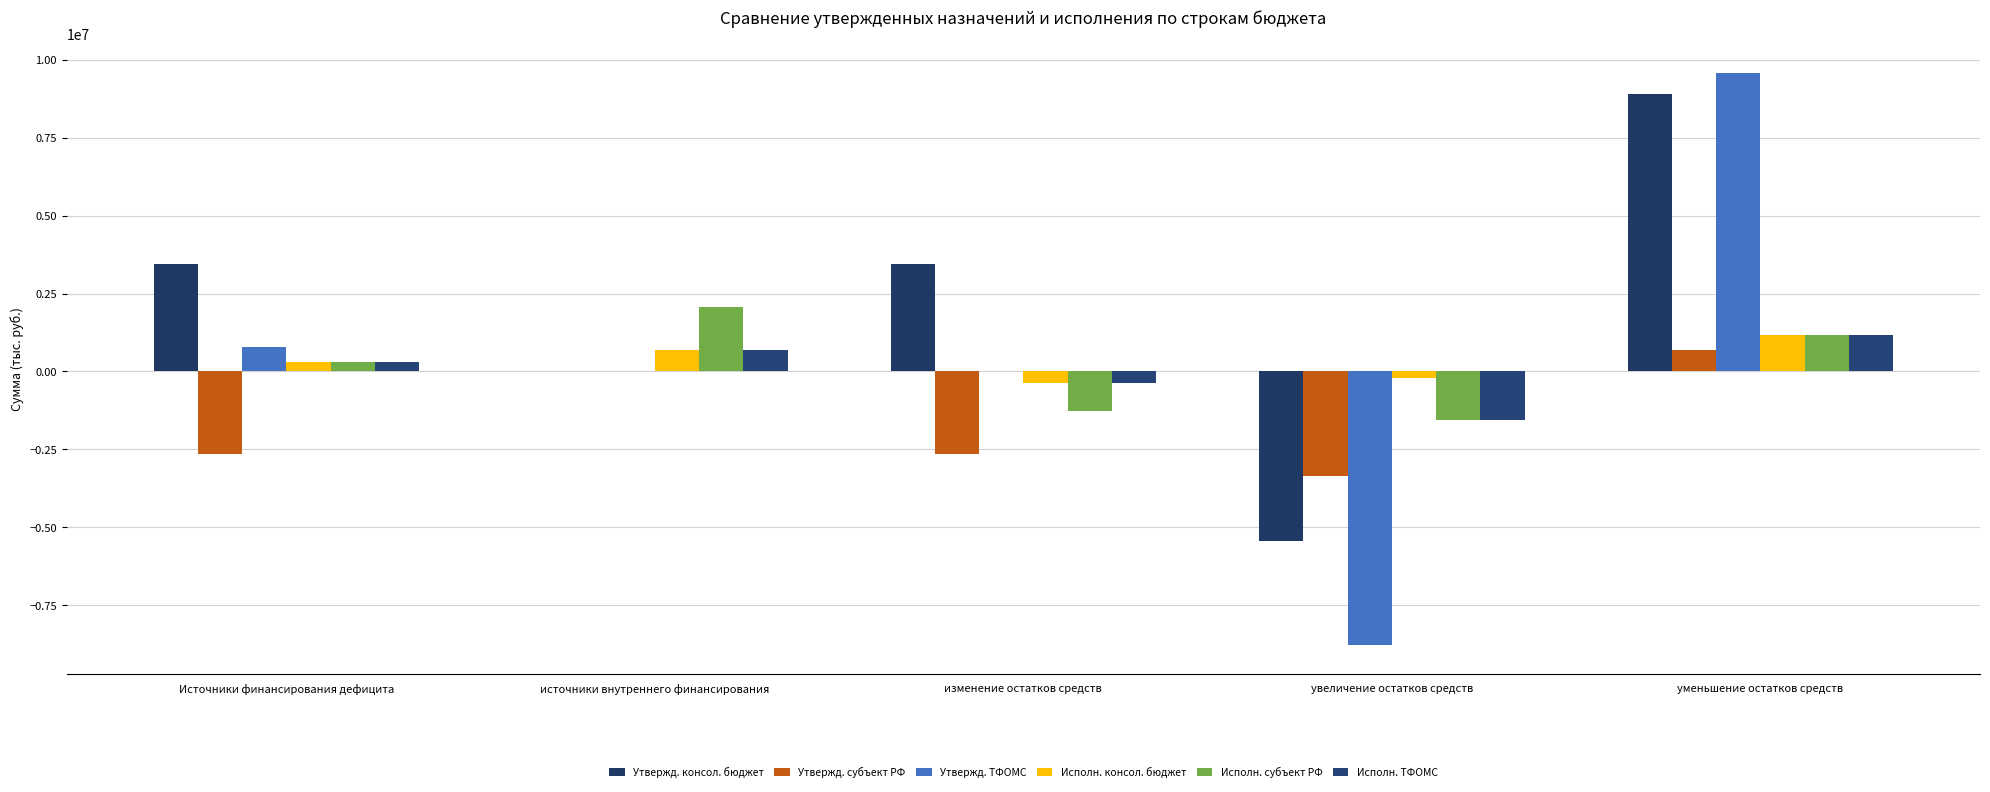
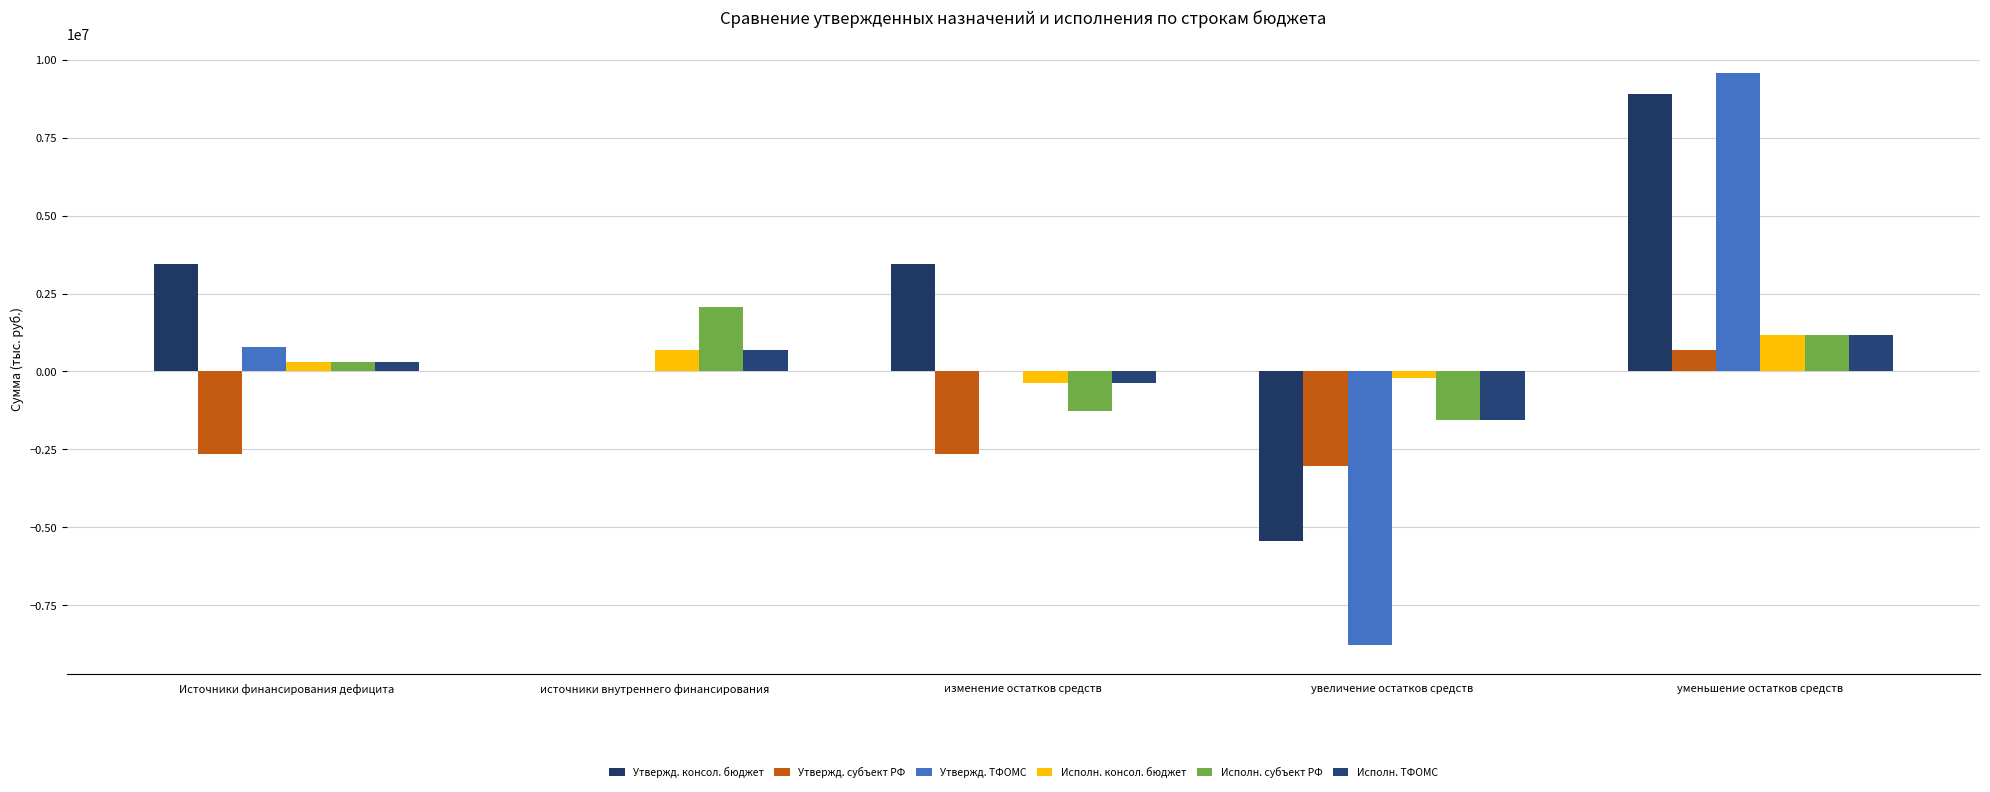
Утвержд. субъект РФ, увеличение остатков средств: -3300000 -> -3000000
